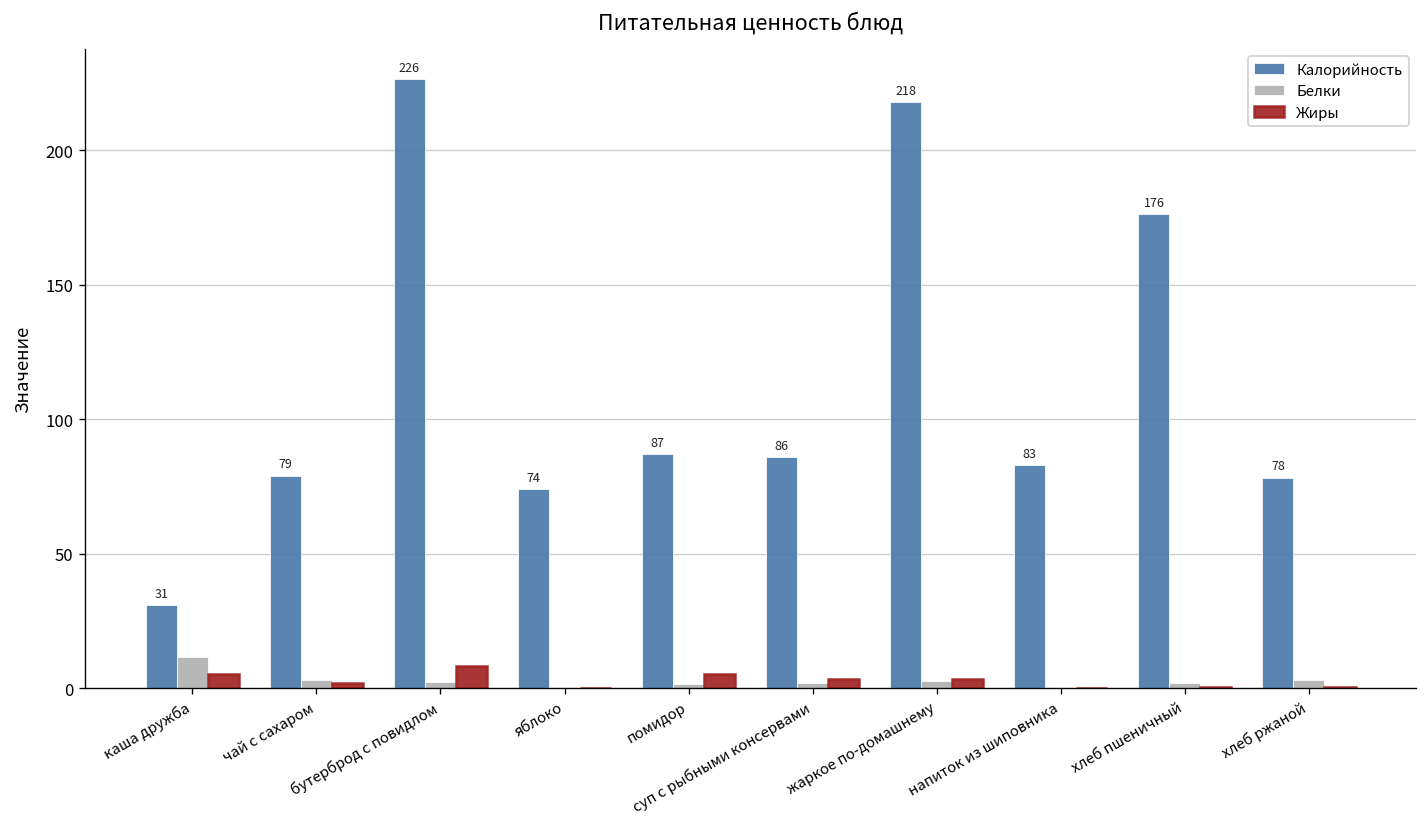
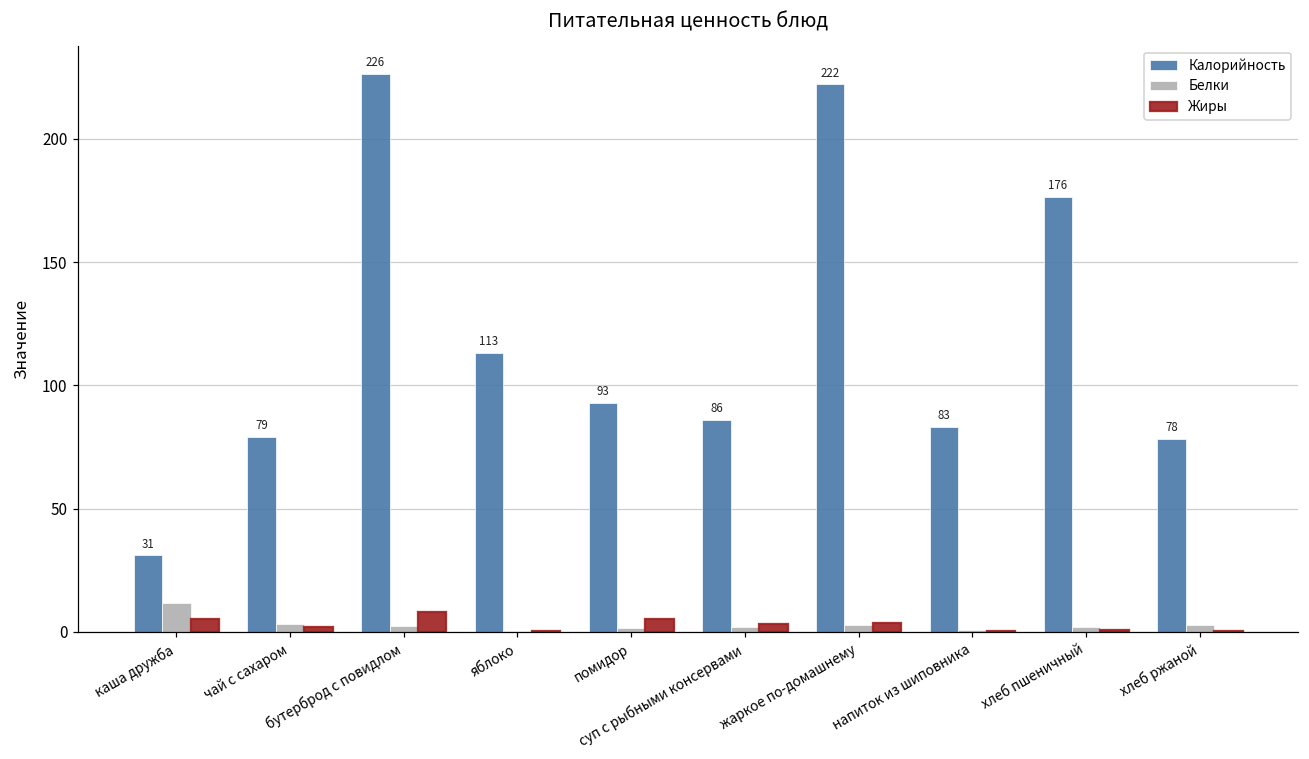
Калорийность, яблоко: 74 -> 113
Калорийность, помидор: 87 -> 93
Калорийность, жаркое по-домашнему: 218 -> 222
